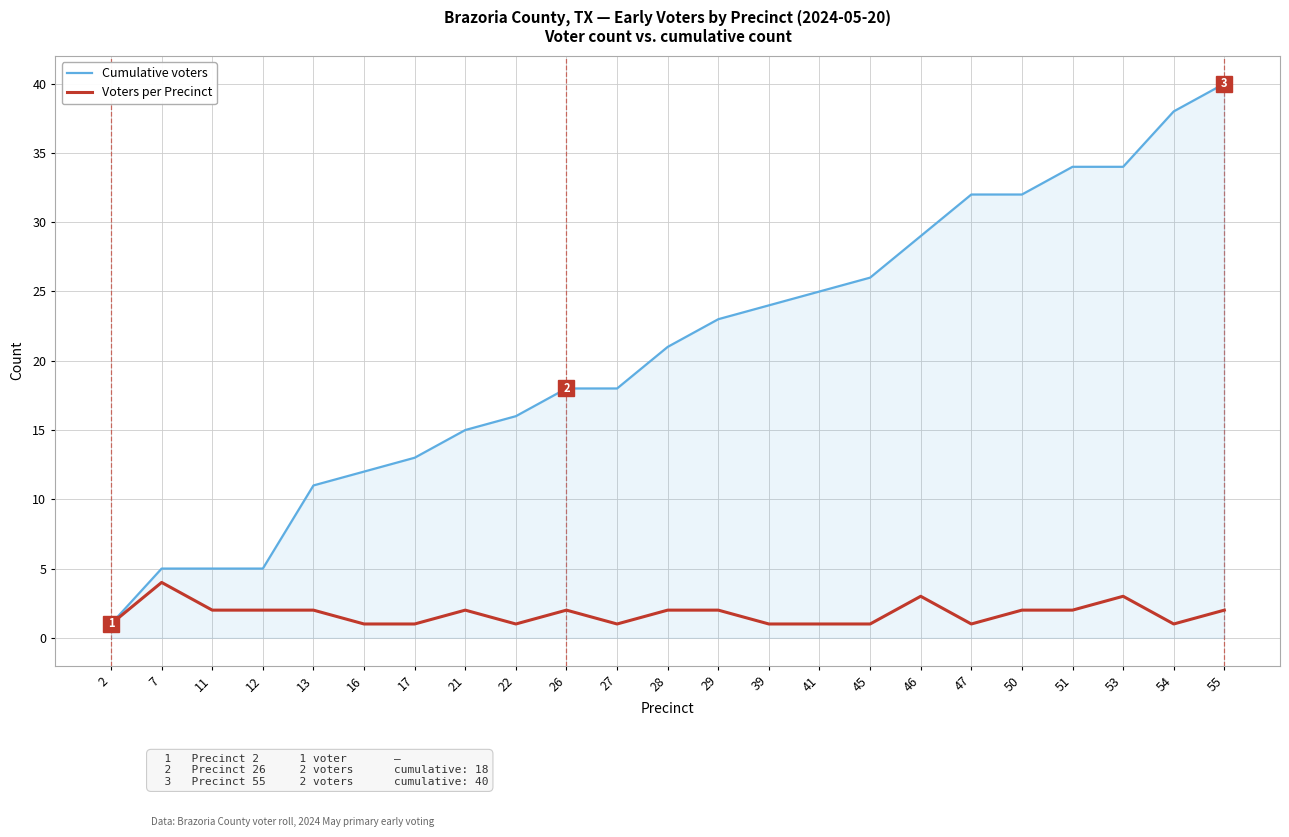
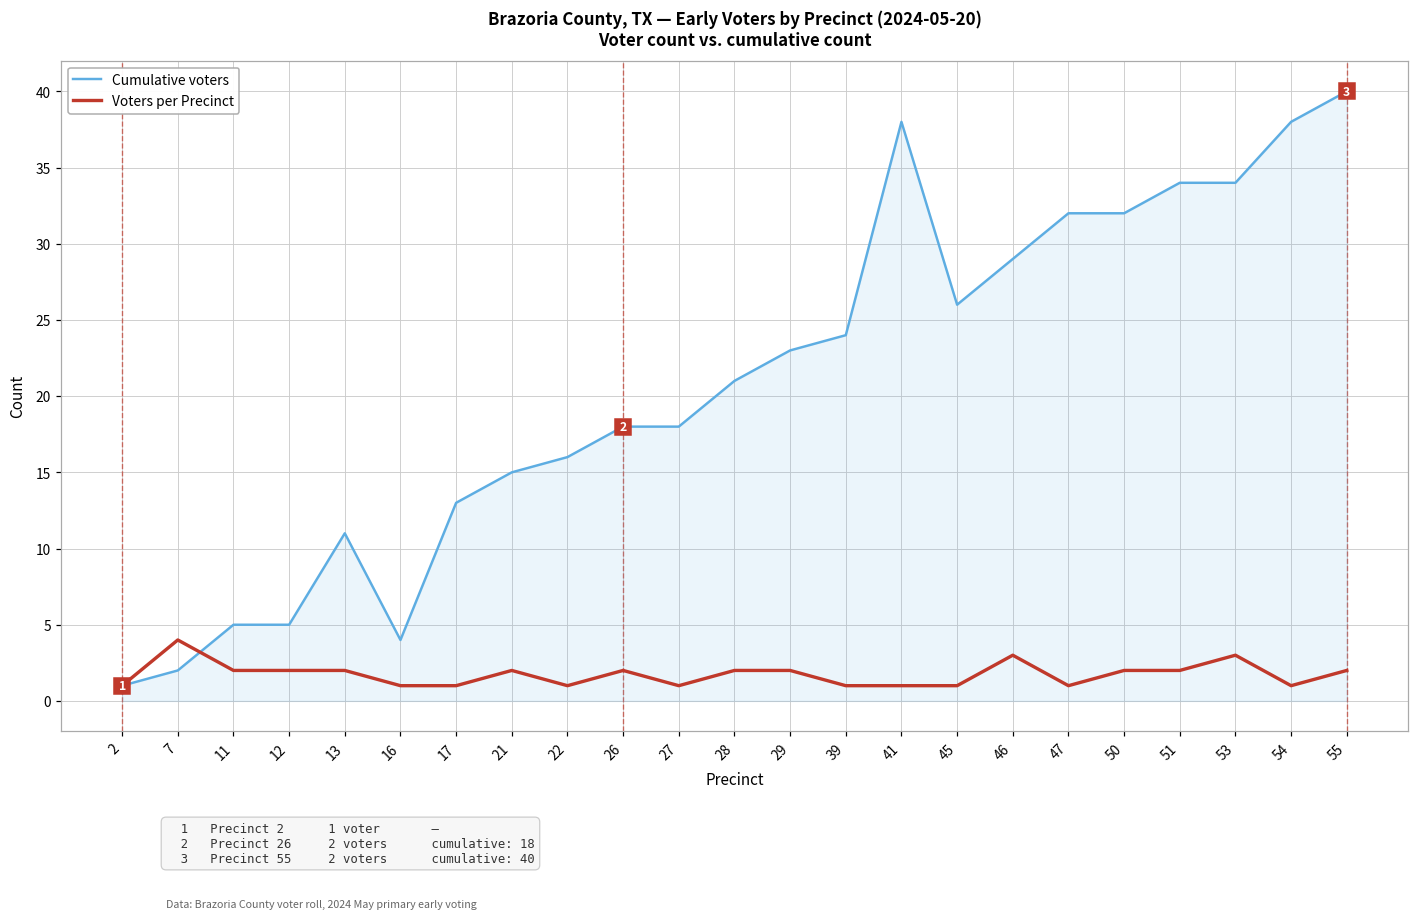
Cumulative voters, 7: 5 -> 2
Cumulative voters, 16: 12 -> 4
Cumulative voters, 41: 25 -> 38
